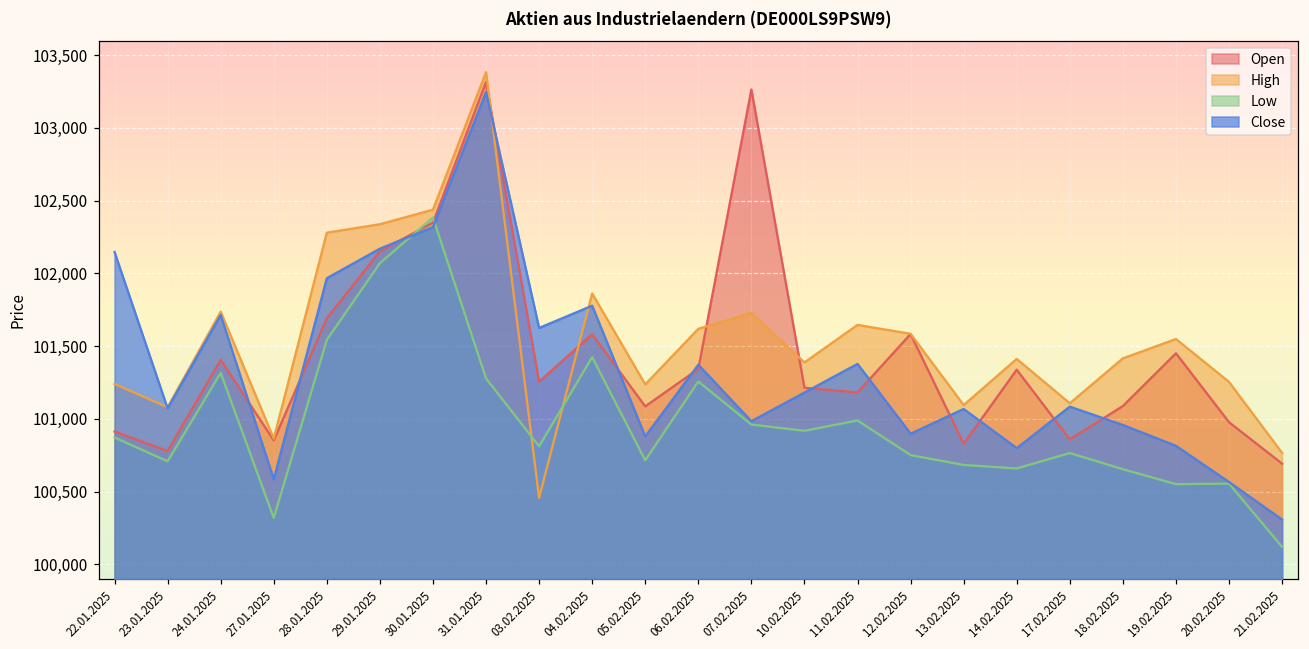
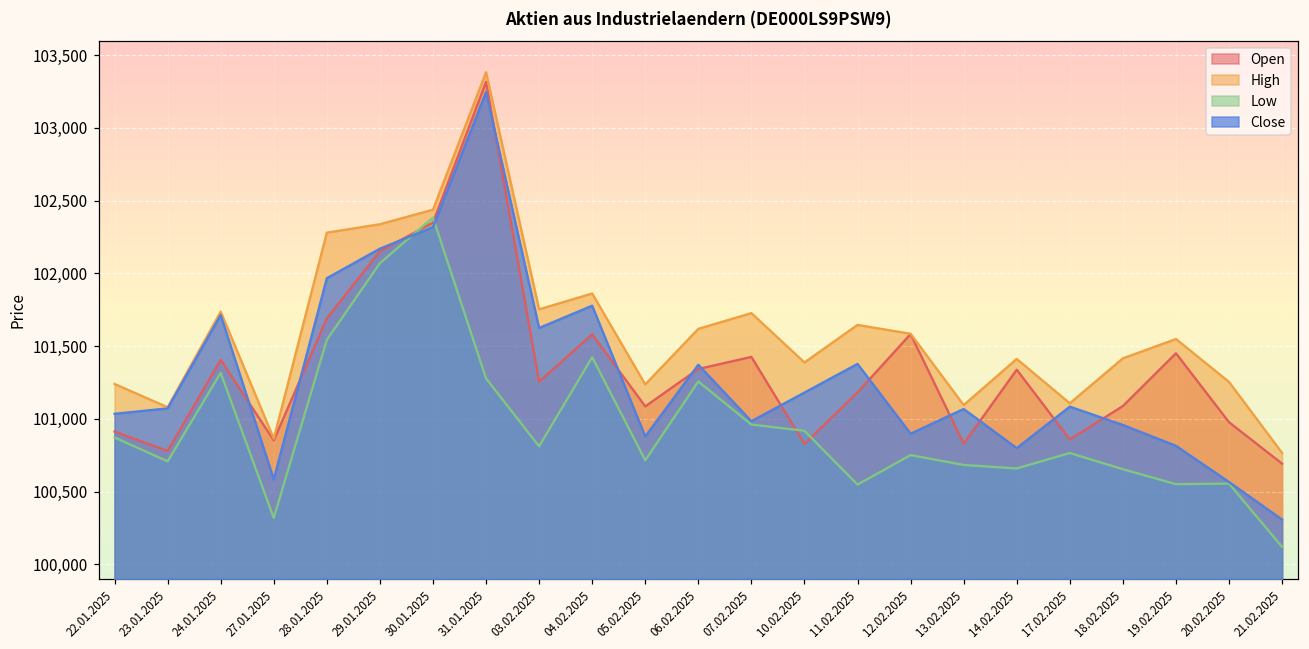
Close, 22.01.2025: 102,150 -> 101,040
High, 03.02.2025: 100,460 -> 101,750
Open, 07.02.2025: 103,260 -> 101,430
Open, 10.02.2025: 101,210 -> 100,830
Low, 11.02.2025: 100,990 -> 100,550
